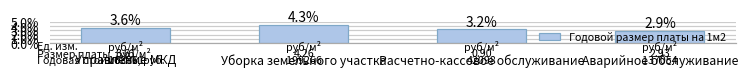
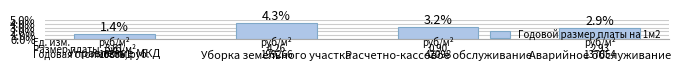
Управление МКД: 3.6% -> 1.4%
